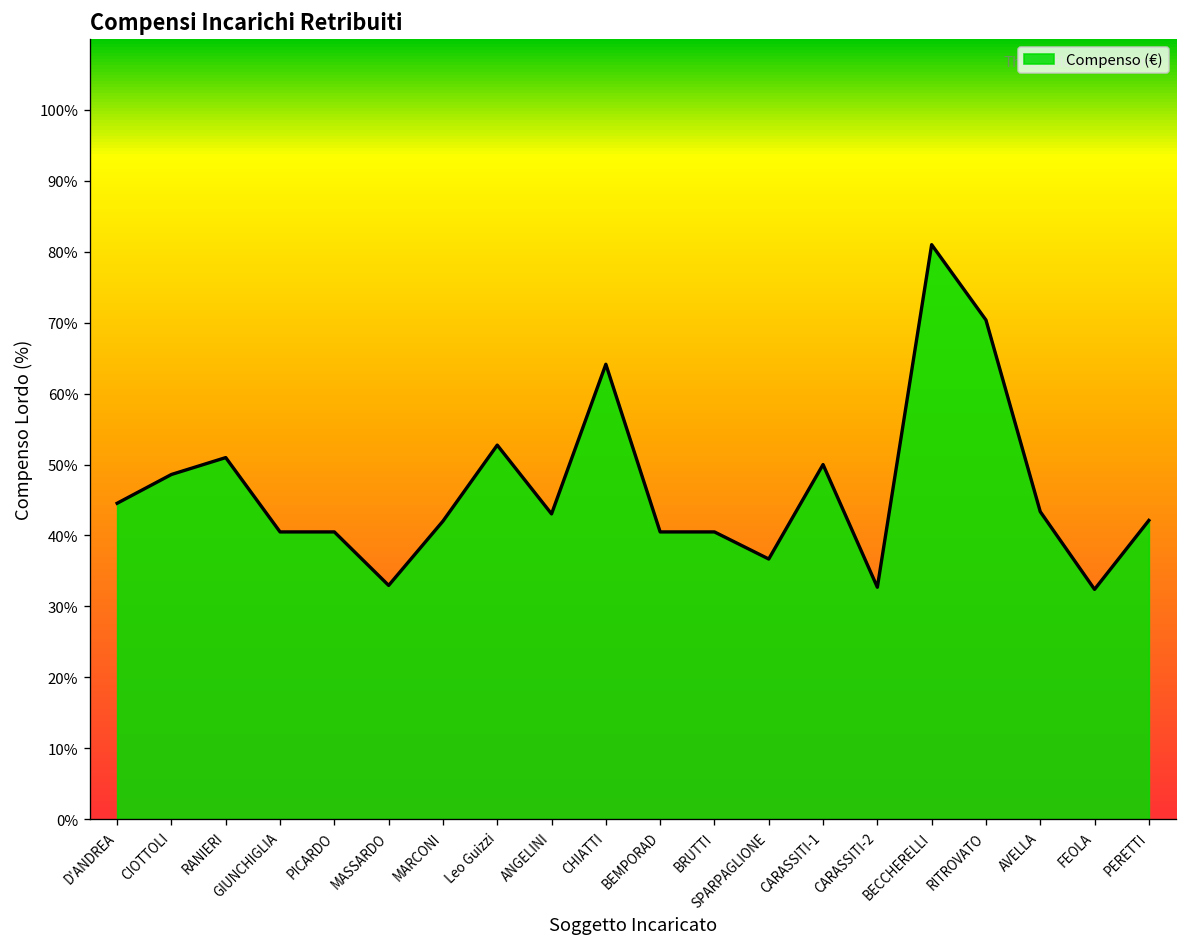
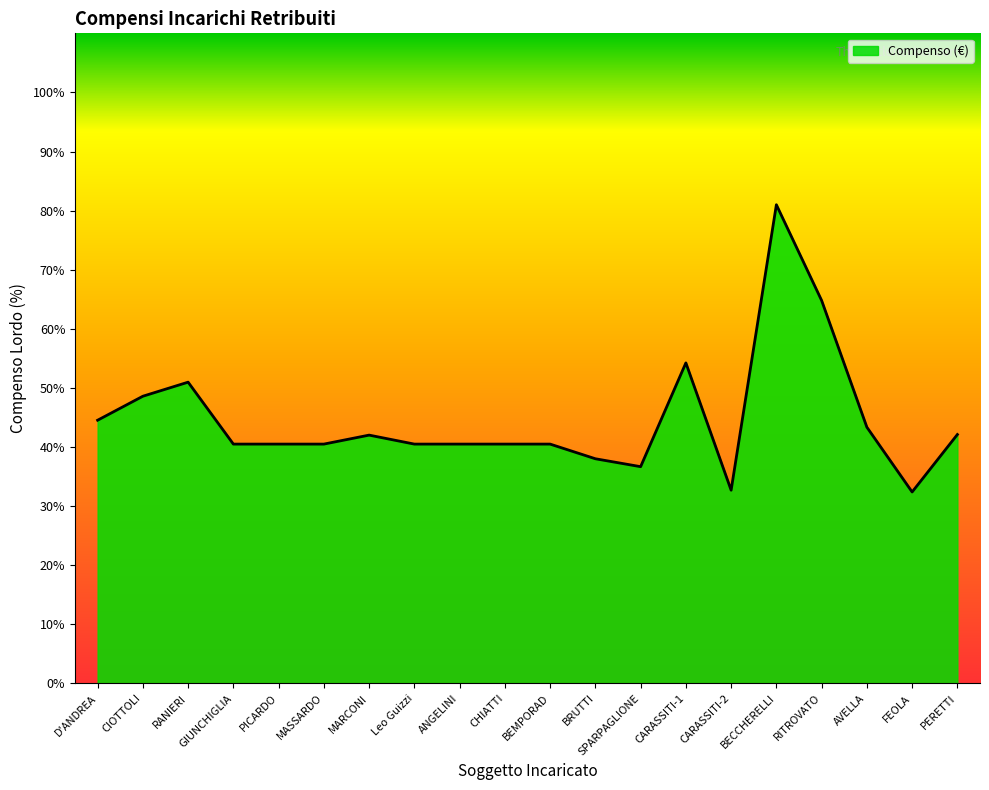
MASSARDO: 33% -> 41%
Leo Guizzi: 53% -> 41%
ANGELINI: 43% -> 41%
CHIATTI: 64% -> 41%
BRUTTI: 41% -> 38%
CARASSITI-1: 50% -> 54%
RITROVATO: 70% -> 65%
